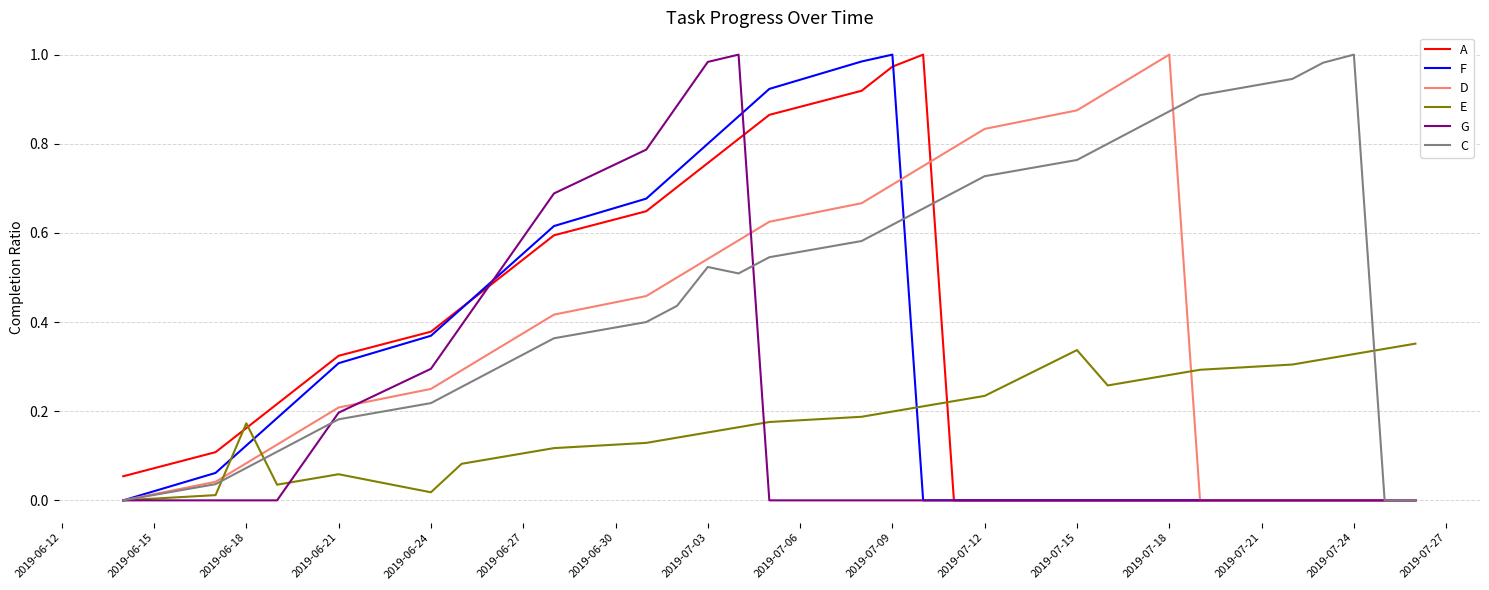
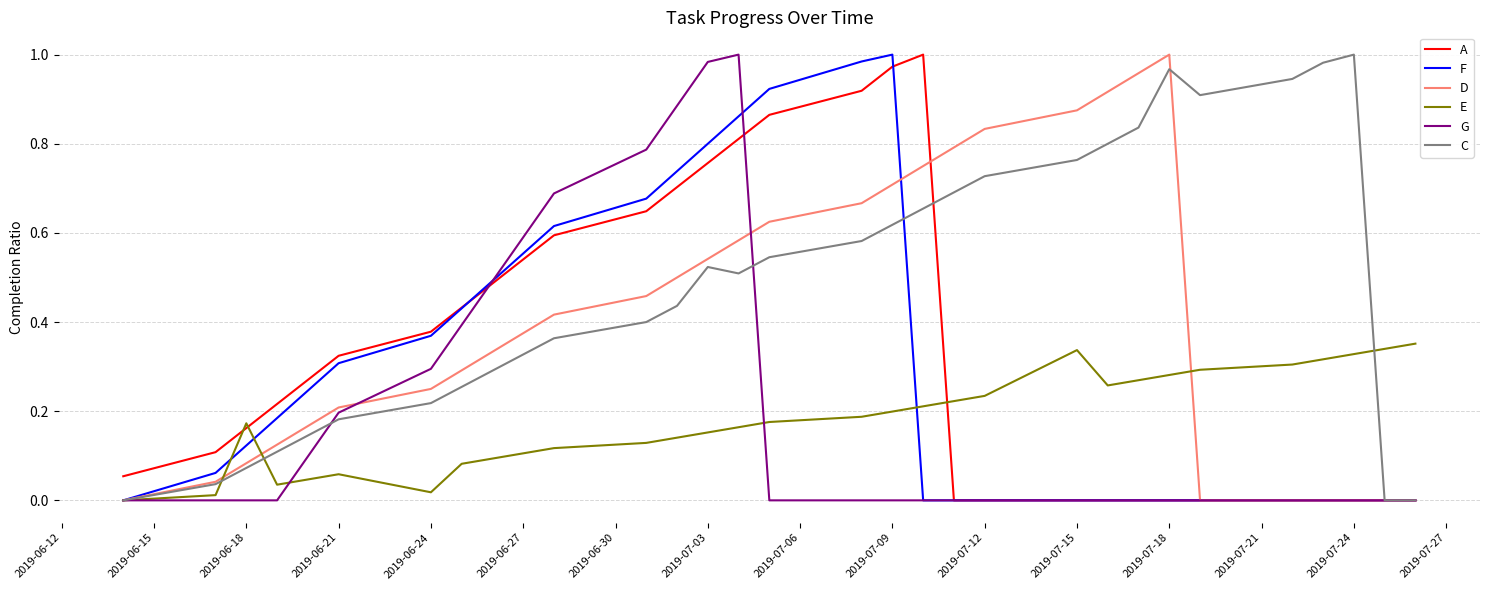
C, 2019-07-18: 0.87 -> 0.97
